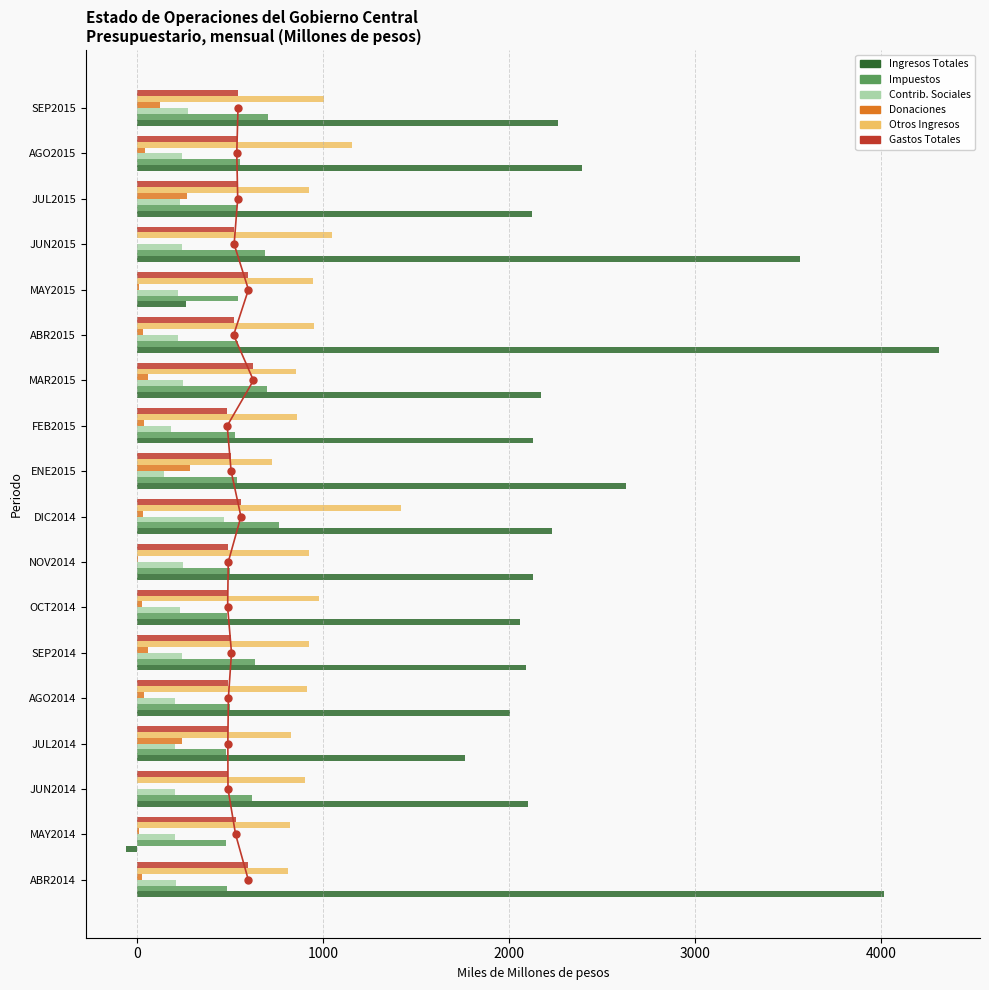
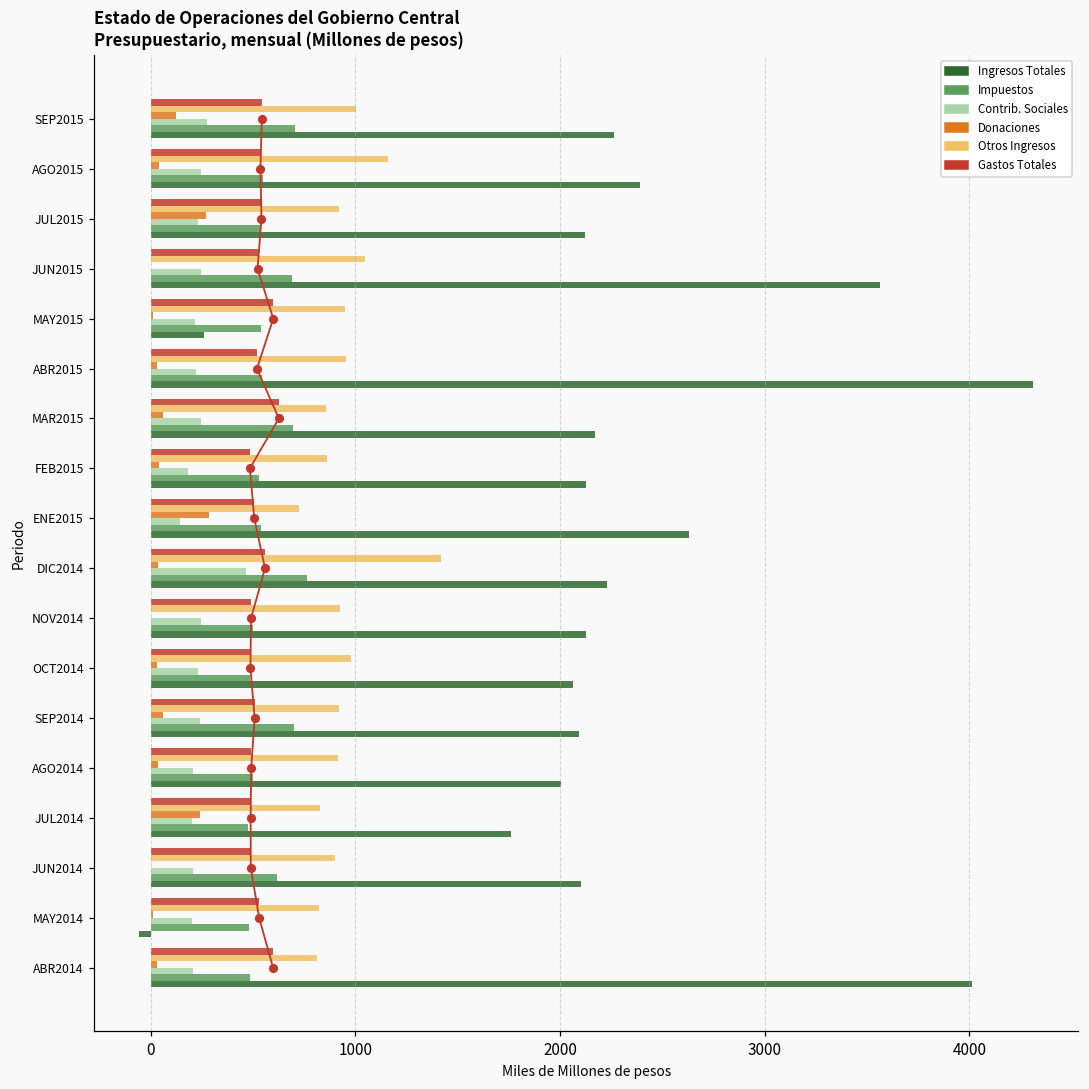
Impuestos, SEP2014: 630 -> 700
